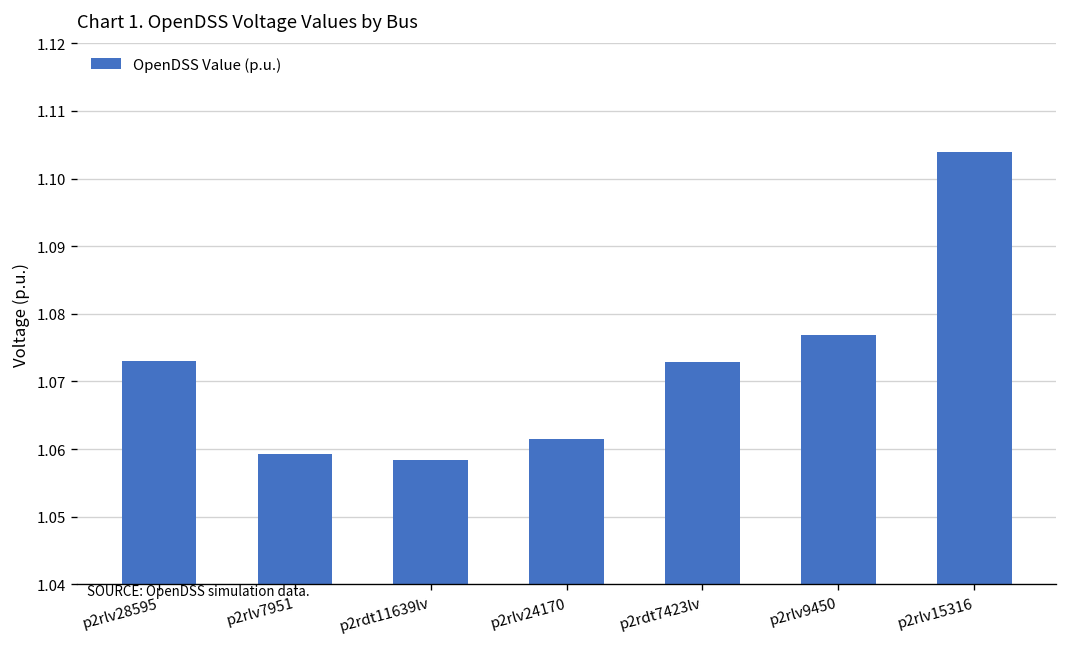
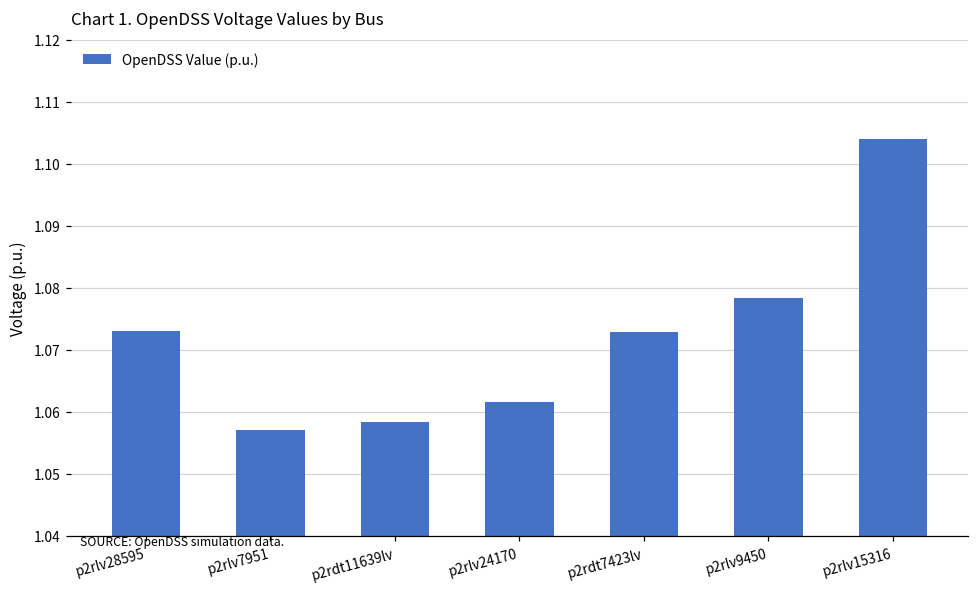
p2rlv7951: 1.059 -> 1.057
p2rlv9450: 1.077 -> 1.078
